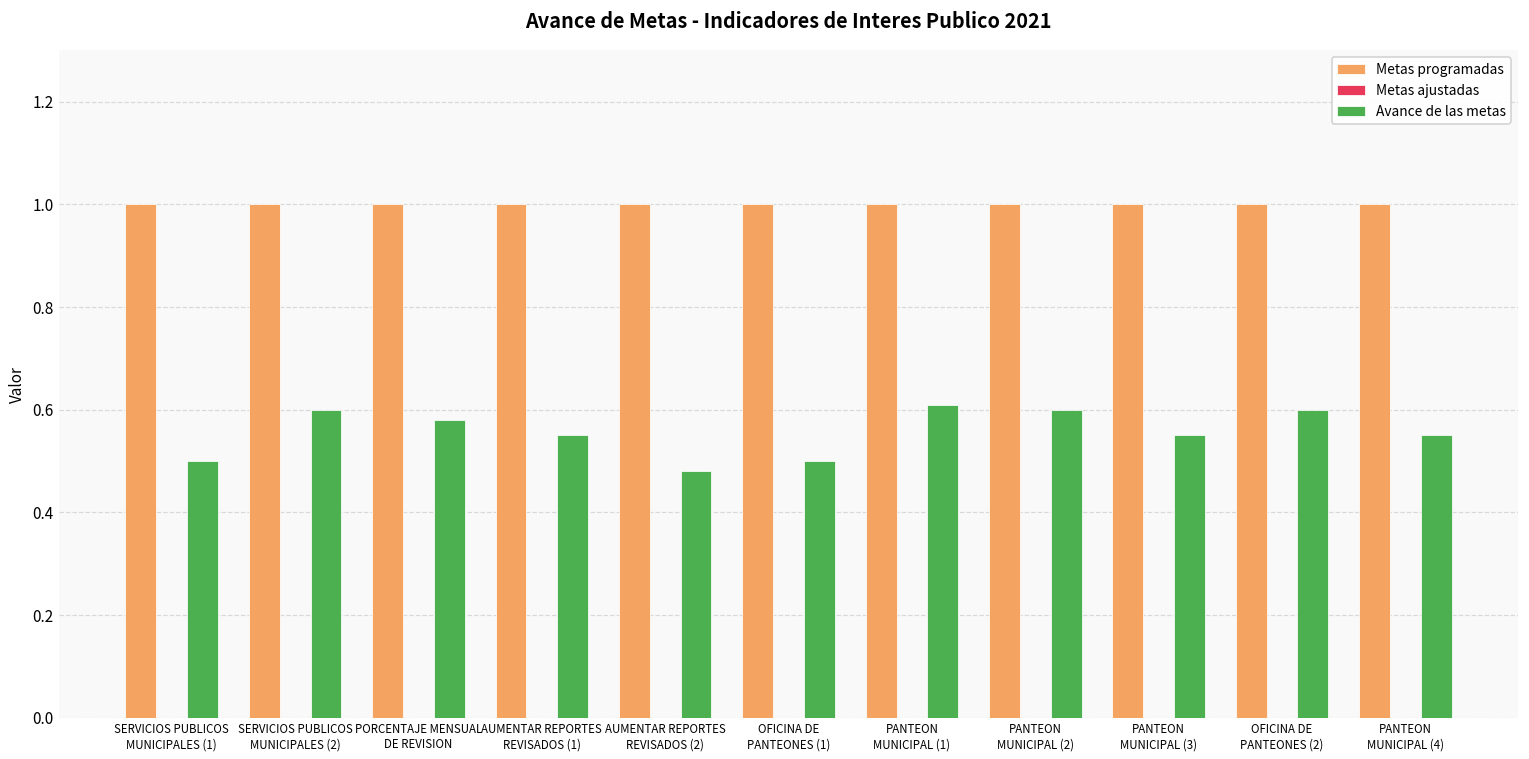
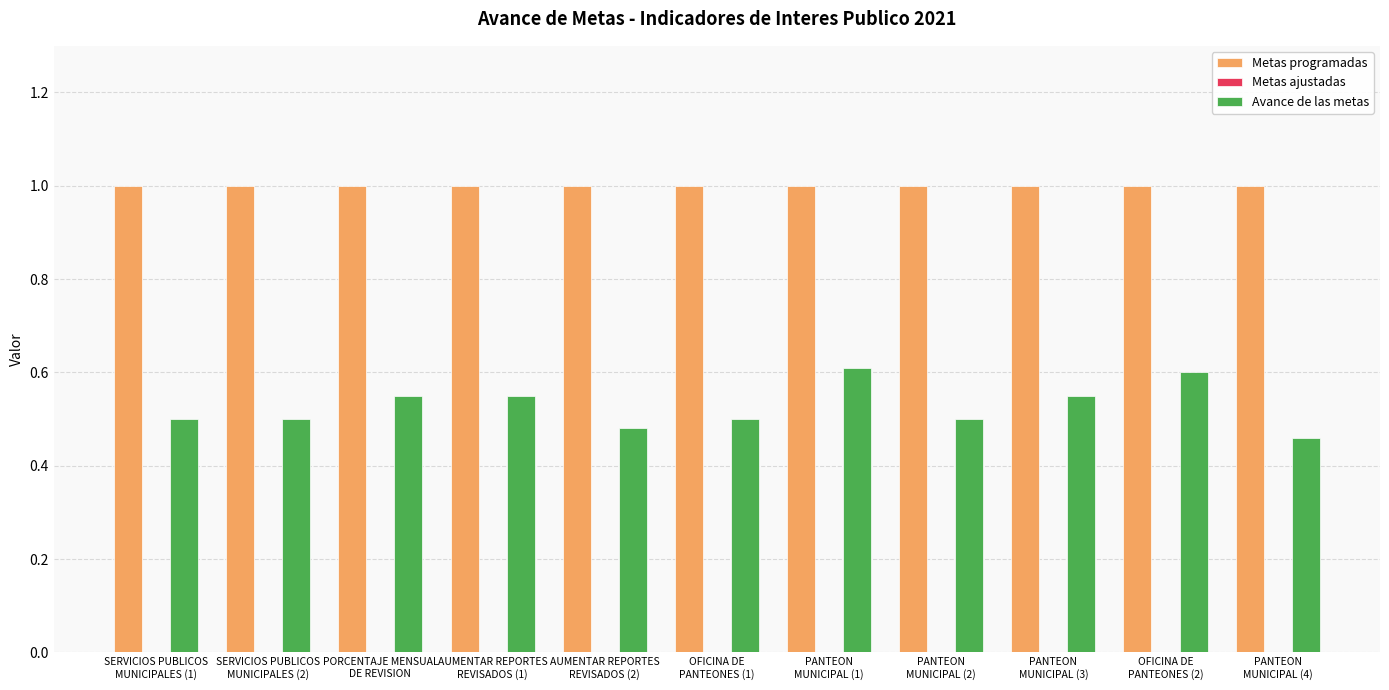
Avance de las metas, SERVICIOS PUBLICOS MUNICIPALES (2): 0.6 -> 0.5
Avance de las metas, PORCENTAJE MENSUAL DE REVISION: 0.58 -> 0.55
Avance de las metas, PANTEON MUNICIPAL (2): 0.6 -> 0.5
Avance de las metas, PANTEON MUNICIPAL (4): 0.55 -> 0.46
